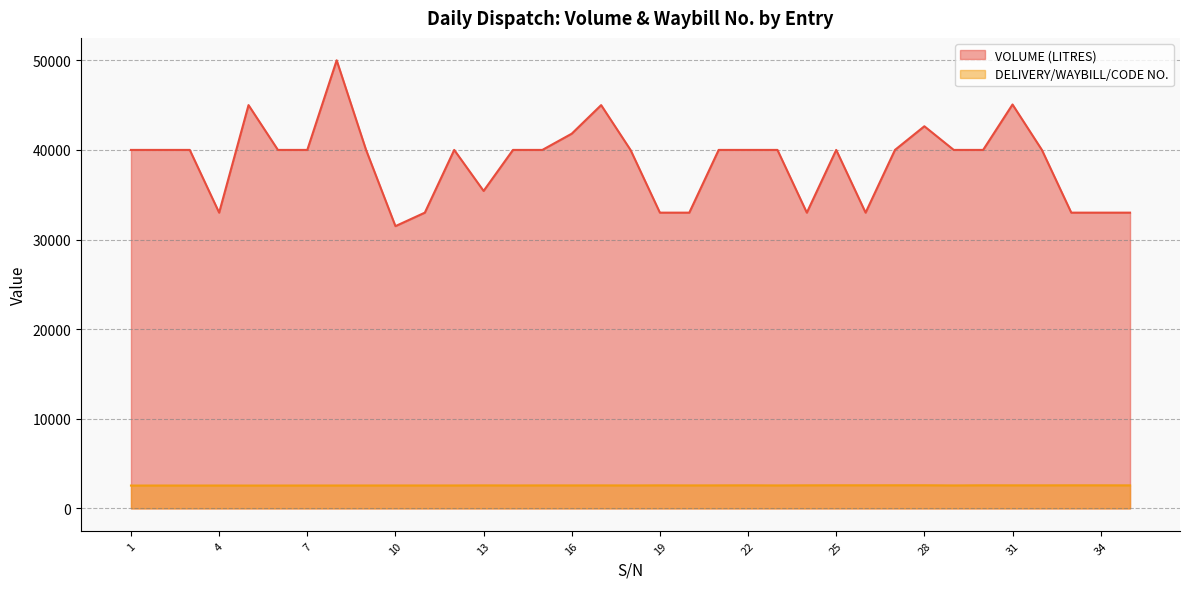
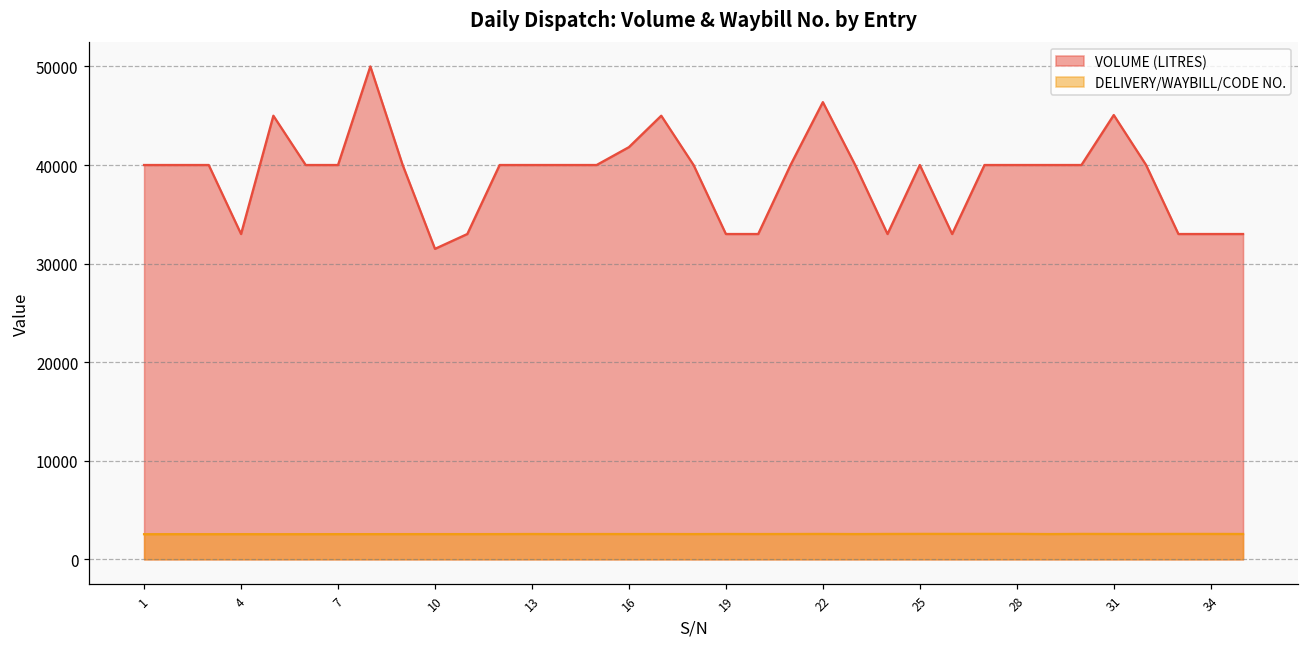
VOLUME (LITRES), 13: 35000 -> 40000
VOLUME (LITRES), 22: 40000 -> 46000
VOLUME (LITRES), 28: 43000 -> 40000
